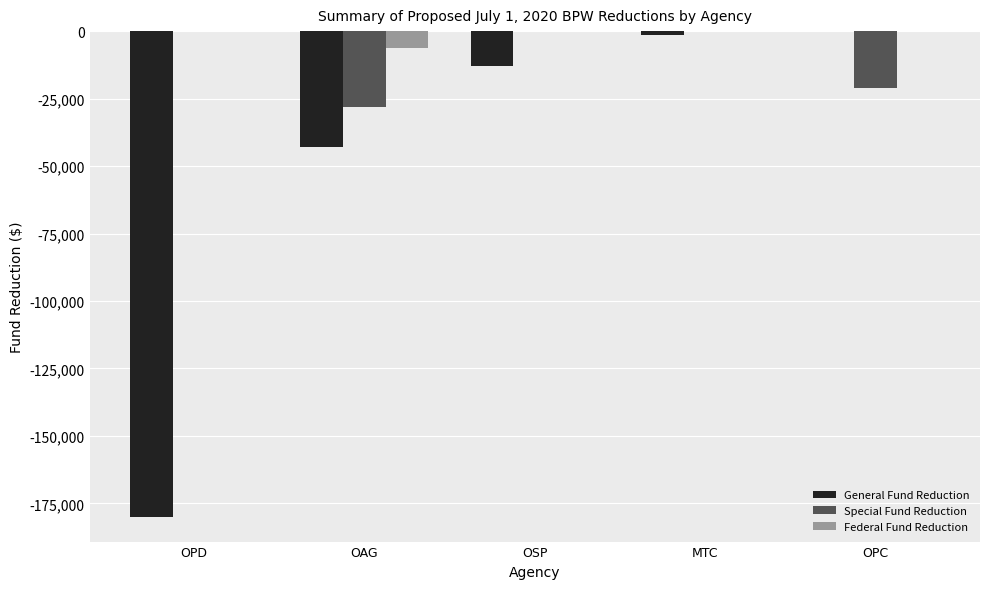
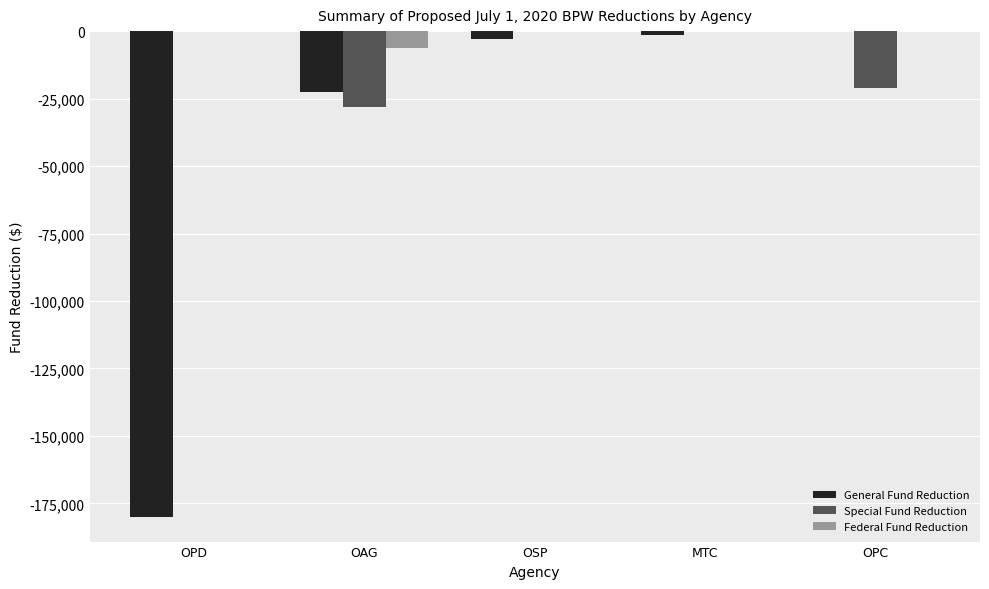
General Fund Reduction, OAG: -43,000 -> -22,000
General Fund Reduction, OSP: -13,000 -> -3,000
